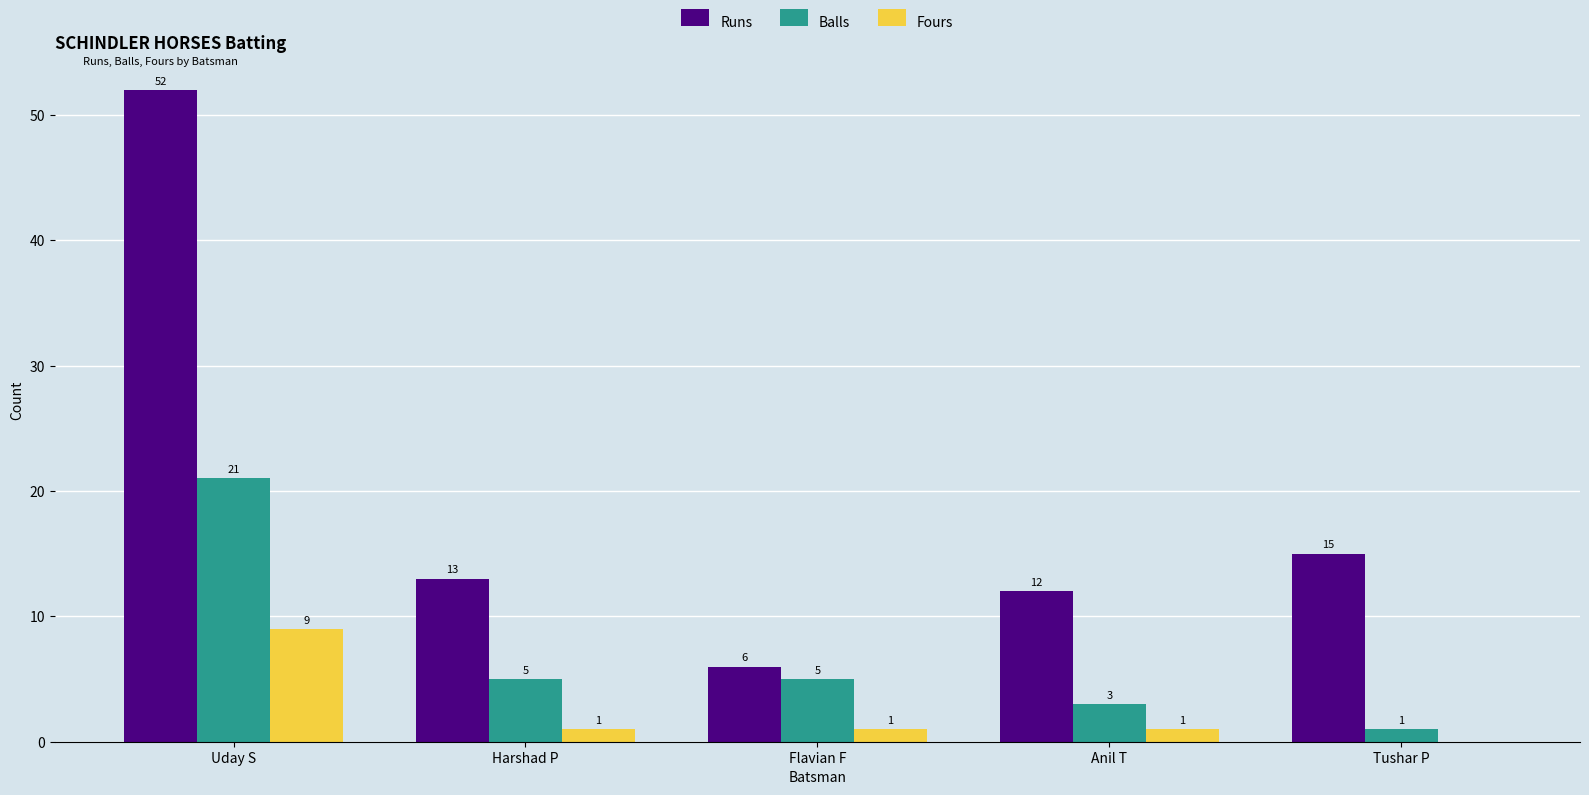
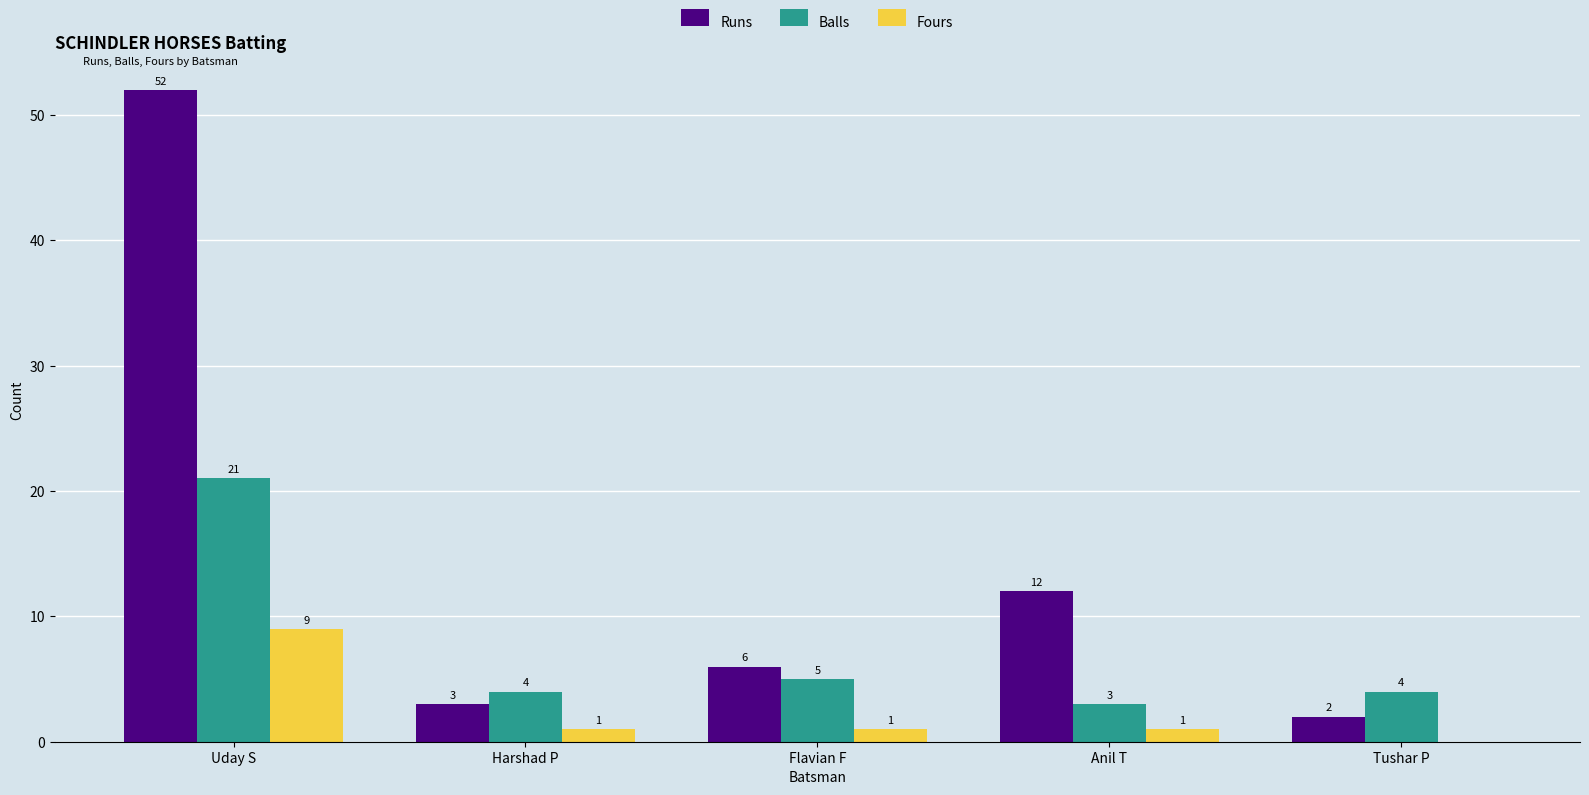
Runs, Harshad P: 13 -> 3
Balls, Harshad P: 5 -> 4
Runs, Tushar P: 15 -> 2
Balls, Tushar P: 1 -> 4
